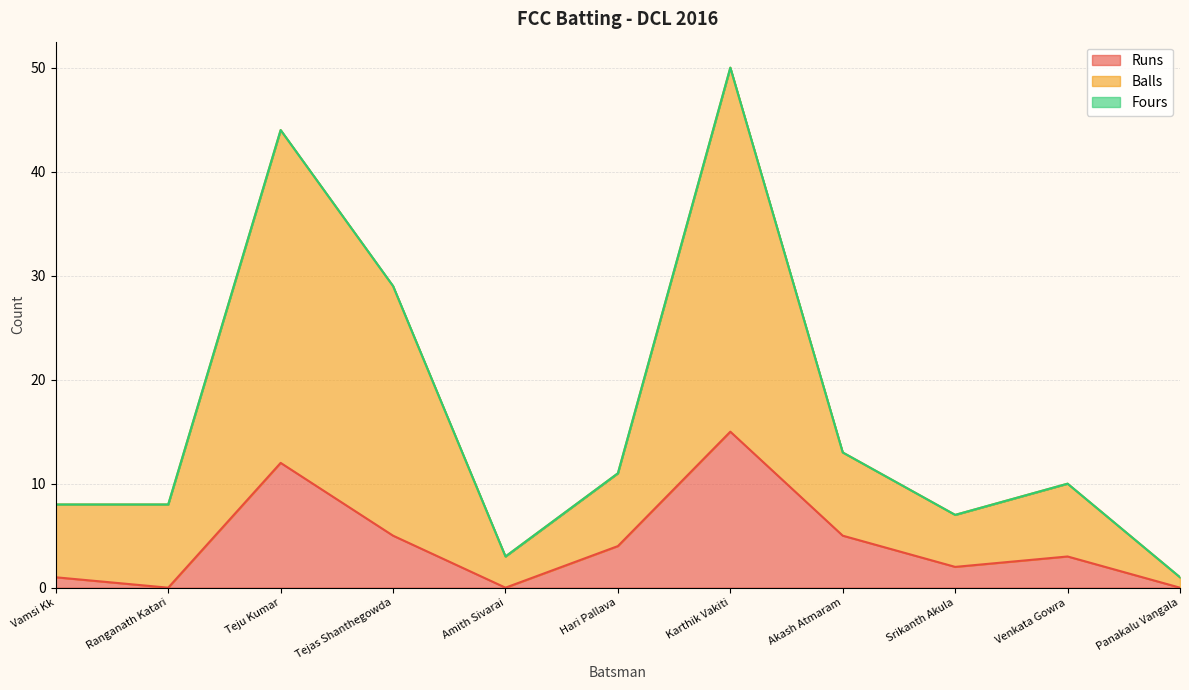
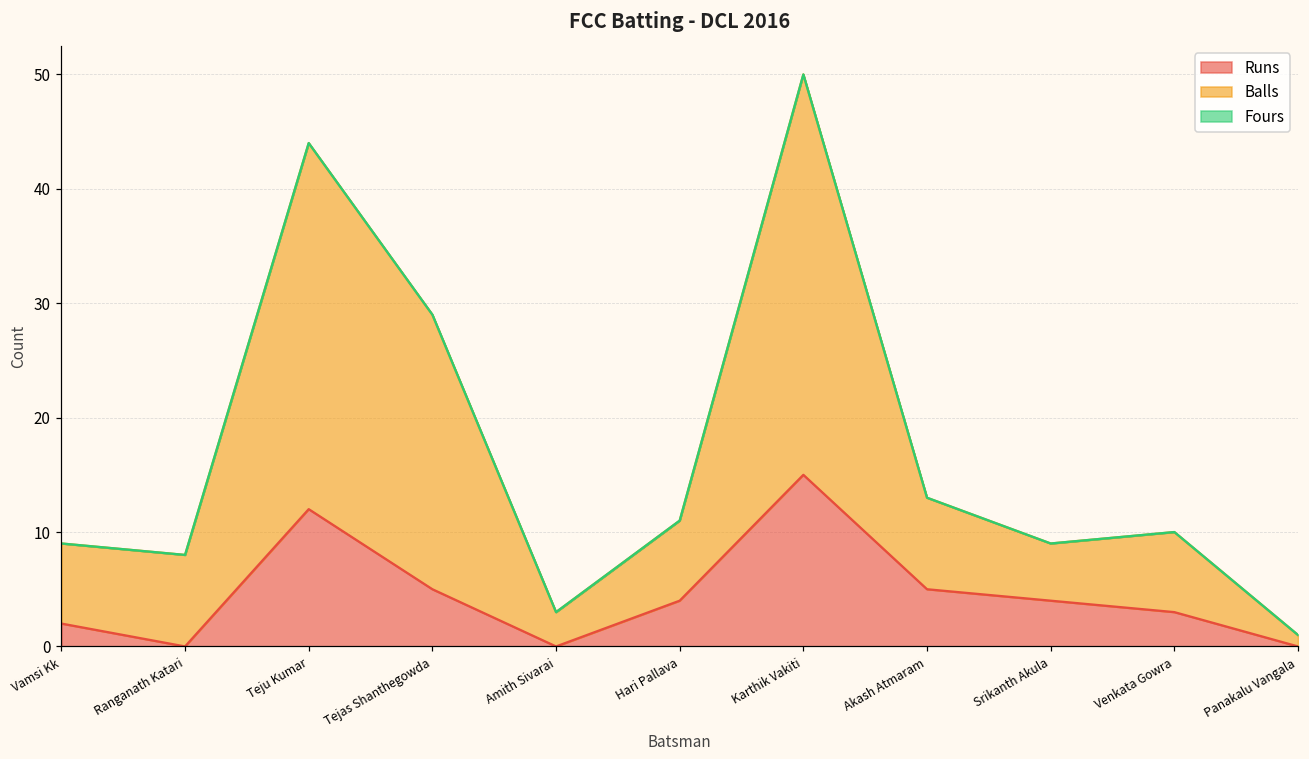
Runs, Vamsi Kk: 1 -> 2
Runs, Srikanth Akula: 2 -> 4
